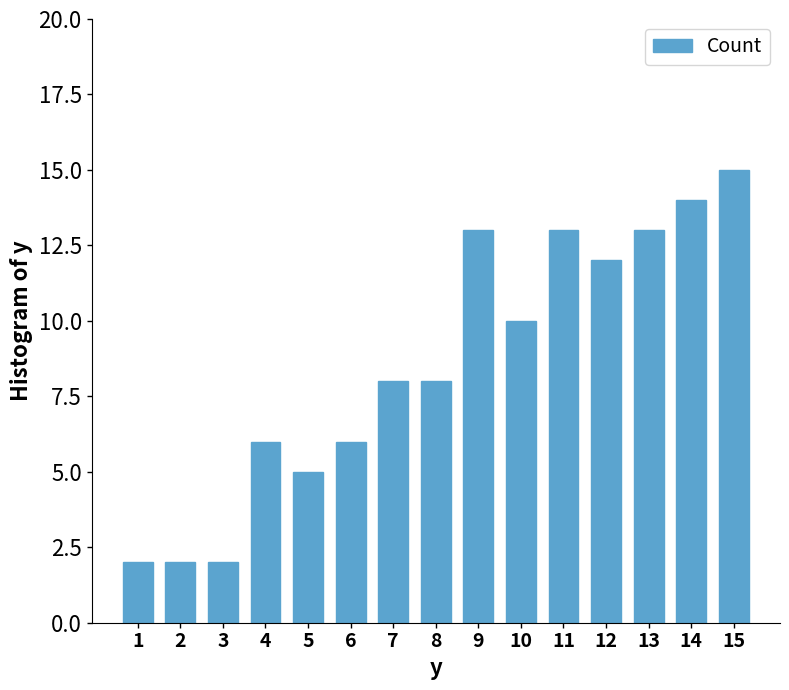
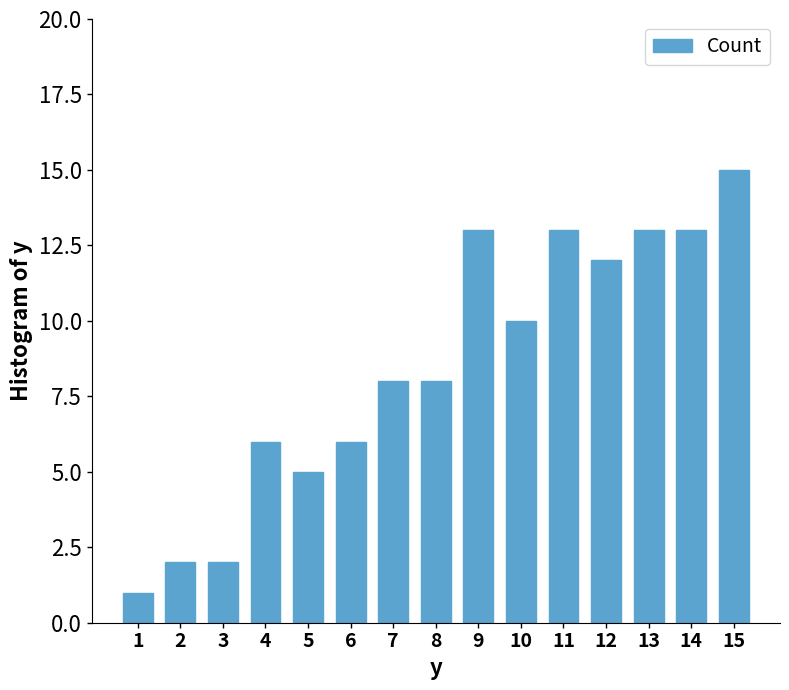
1: 2 -> 1
14: 14 -> 13
